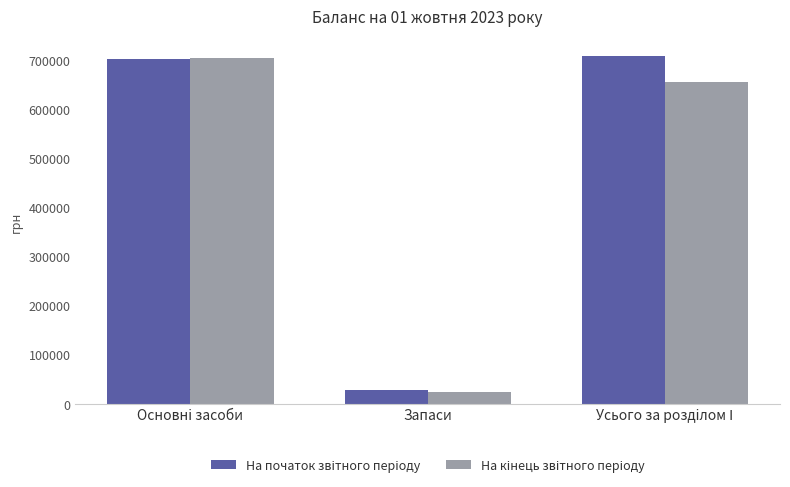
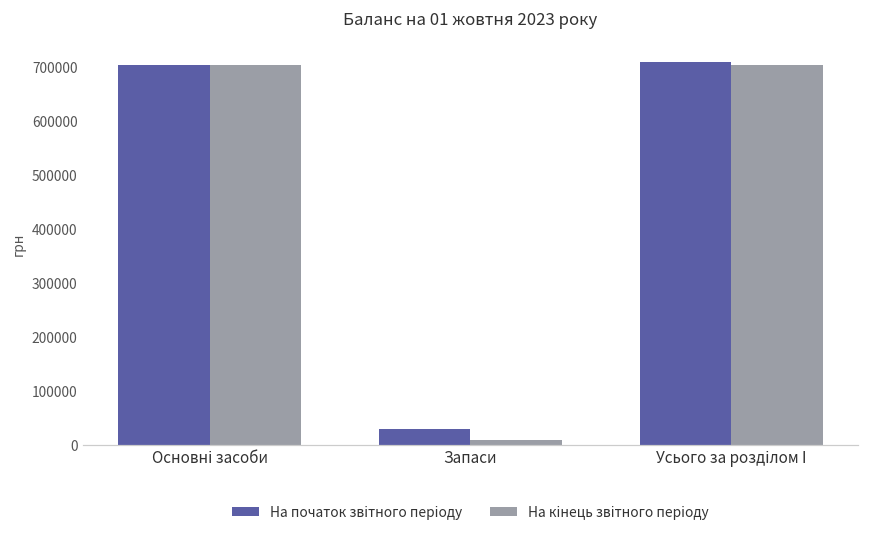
На кінець звітного періоду, Запаси: 20000 -> 10000
На кінець звітного періоду, Усього за розділом І: 660000 -> 700000
